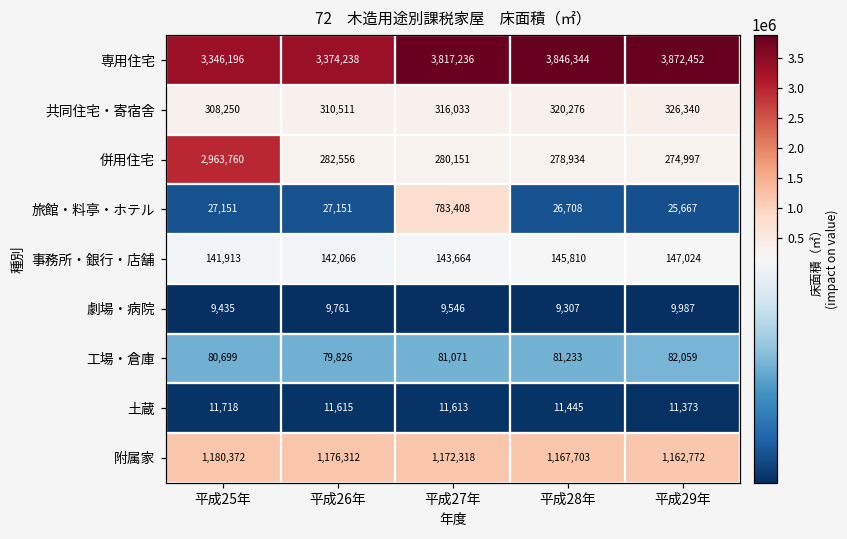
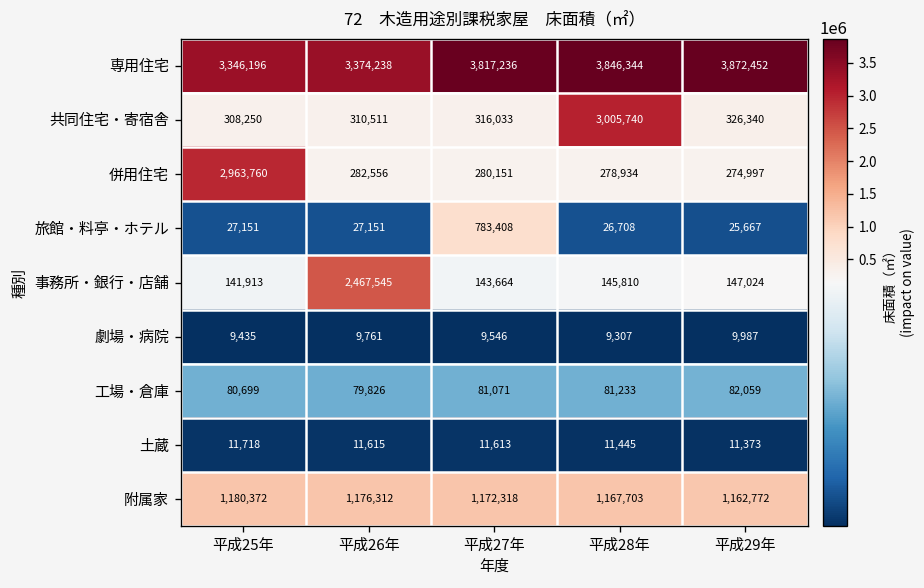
共同住宅・寄宿舎, 平成28年: 320,276 -> 3,005,740
事務所・銀行・店舗, 平成26年: 142,066 -> 2,467,545
